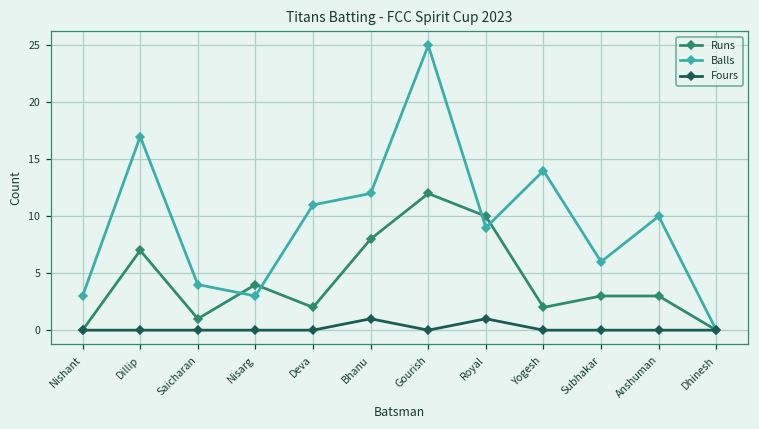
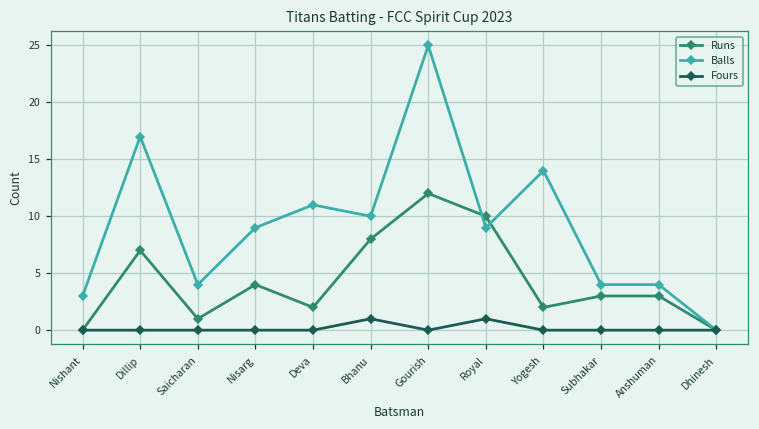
Balls, Nisarg: 3 -> 9
Balls, Bhanu: 12 -> 10
Balls, Subhakar: 6 -> 4
Balls, Anshuman: 10 -> 4
